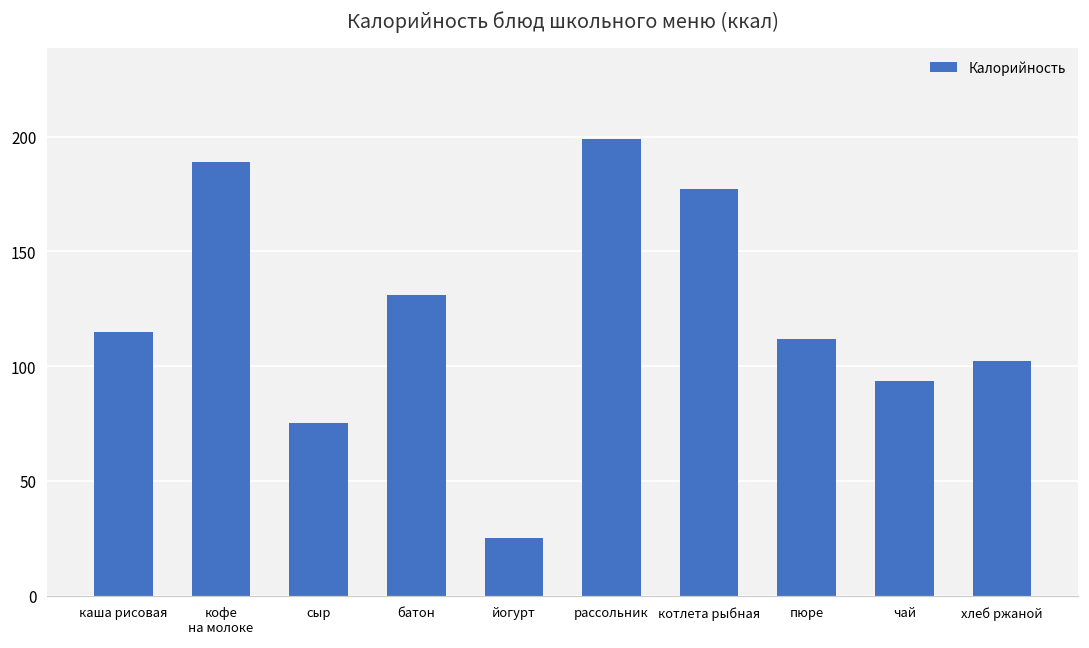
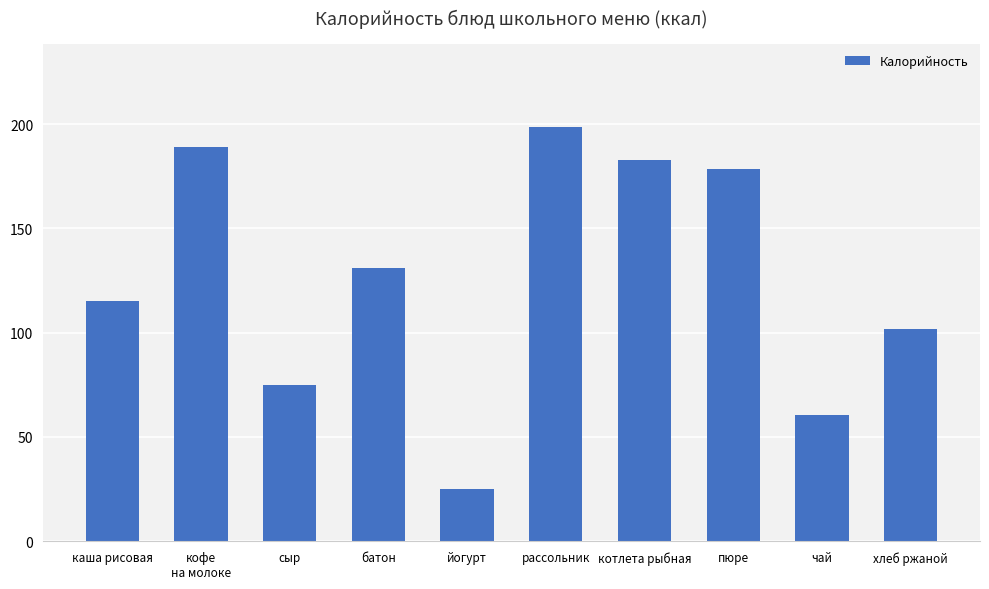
котлета рыбная: 177 -> 183
пюре: 112 -> 178
чай: 93 -> 61
